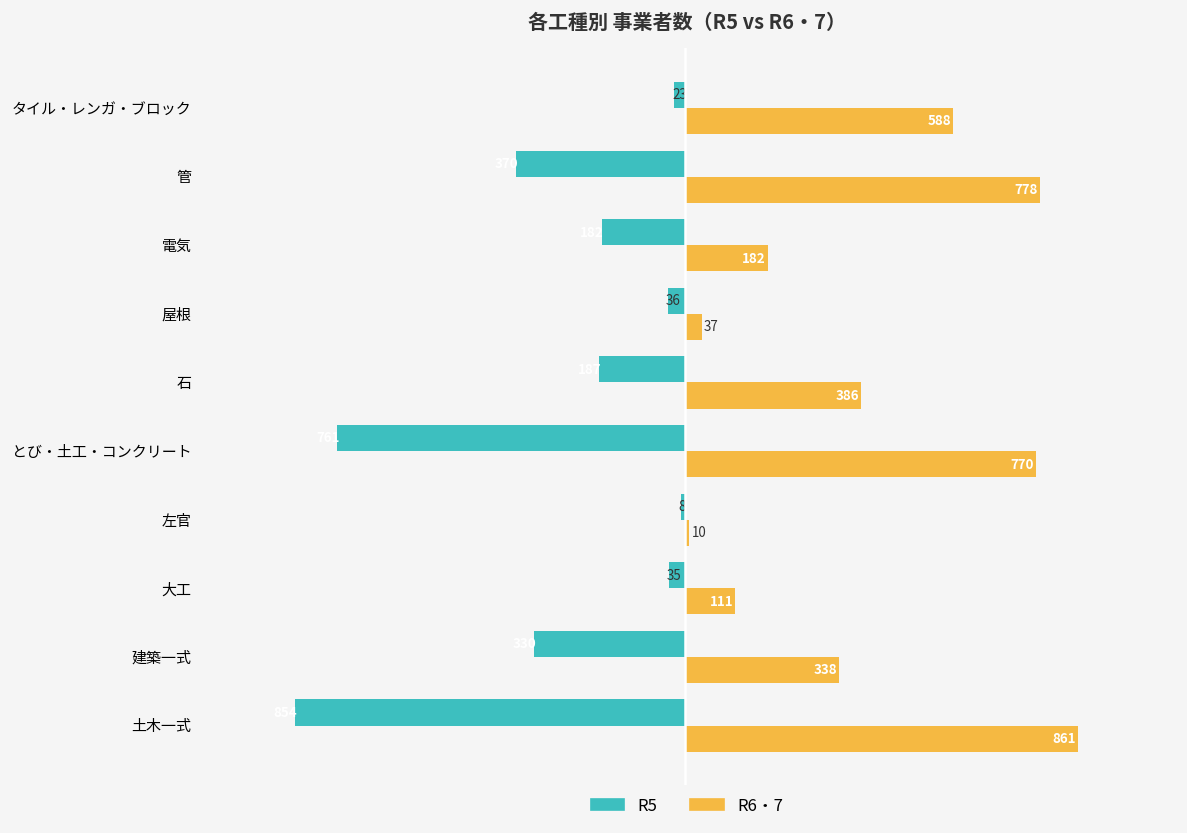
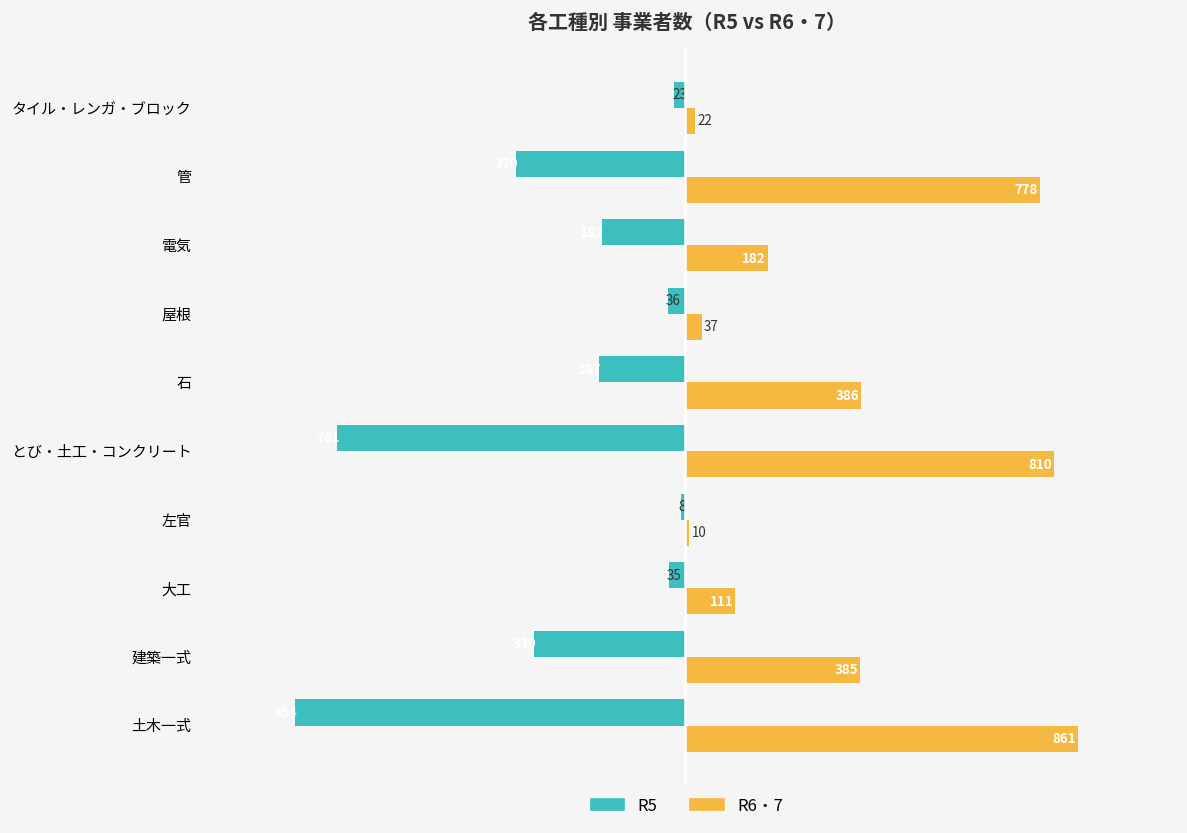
R6・7, タイル・レンガ・ブロック: 588 -> 22
R6・7, とび・土工・コンクリート: 770 -> 810
R6・7, 建築一式: 338 -> 385
